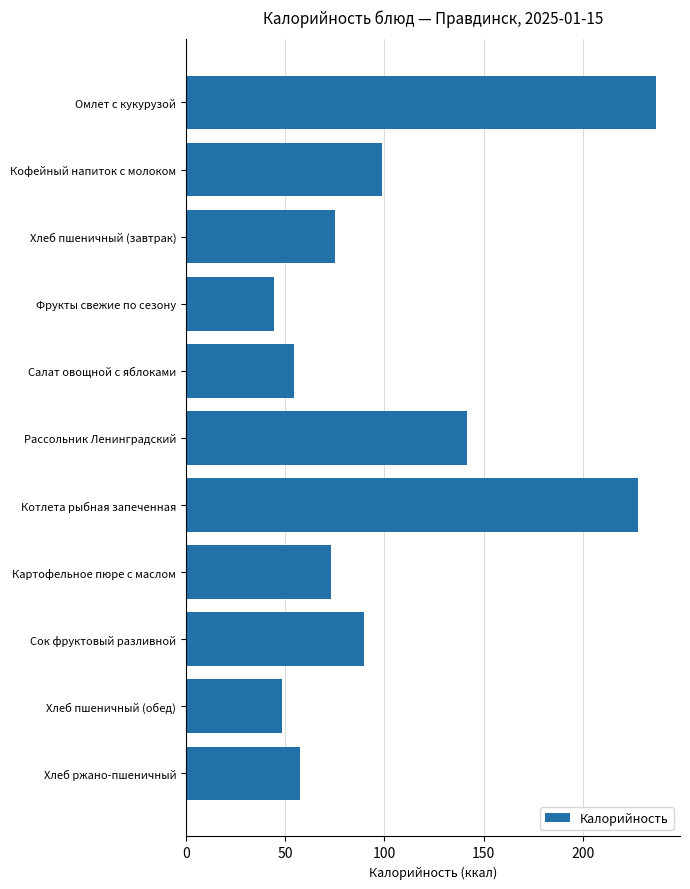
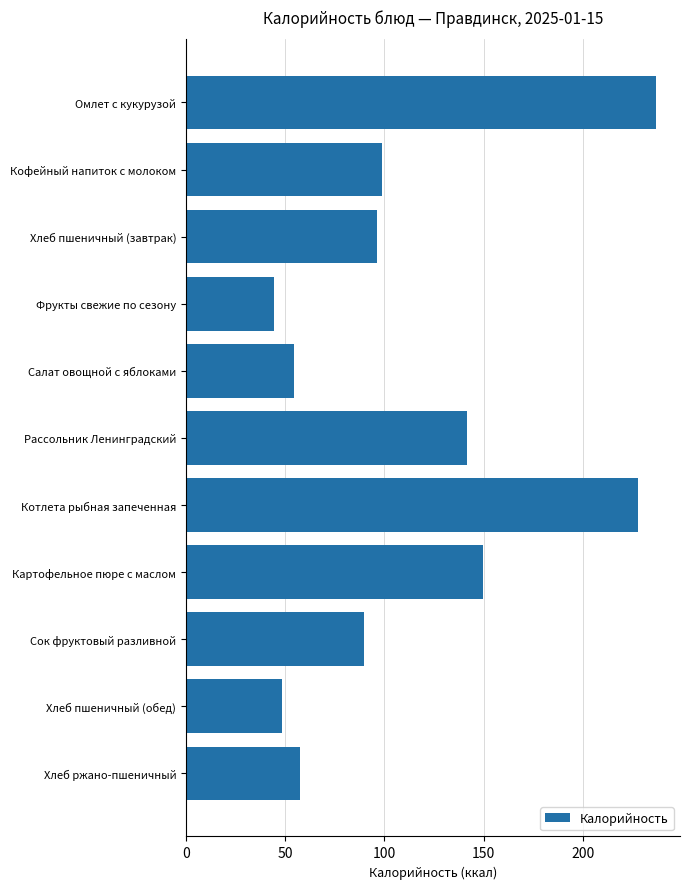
Хлеб пшеничный (завтрак): 75 -> 96
Картофельное пюре с маслом: 73 -> 150
